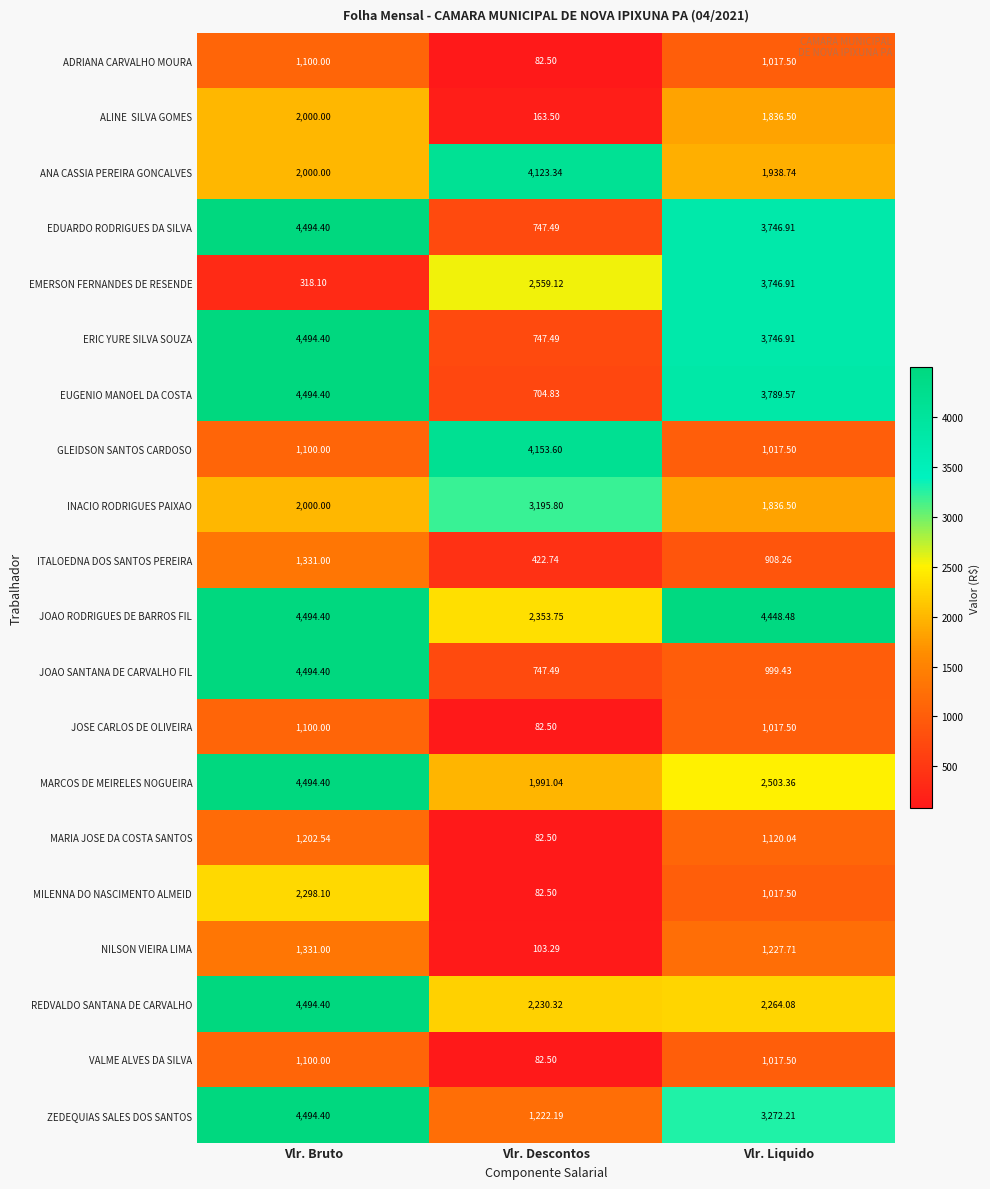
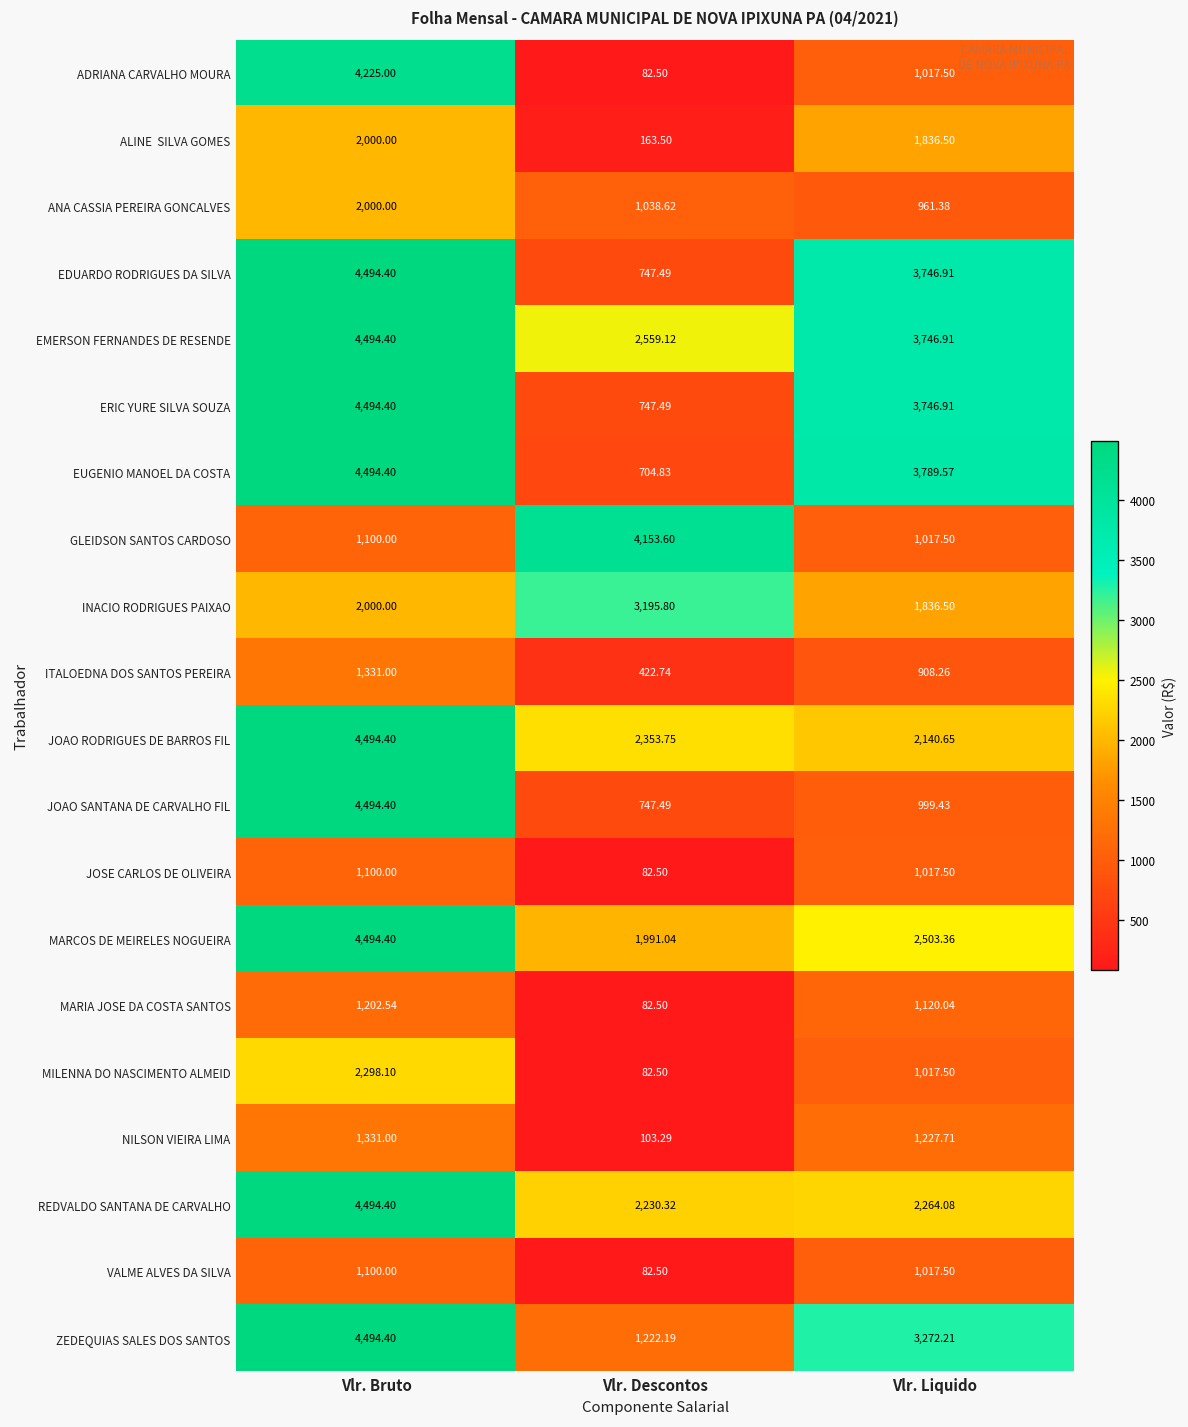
ADRIANA CARVALHO MOURA, Vlr. Bruto: 1,100.00 -> 4,225.00
ANA CASSIA PEREIRA GONCALVES, Vlr. Descontos: 4,123.34 -> 1,038.62
ANA CASSIA PEREIRA GONCALVES, Vlr. Liquido: 1,938.74 -> 961.38
EMERSON FERNANDES DE RESENDE, Vlr. Bruto: 318.10 -> 4,494.40
JOAO RODRIGUES DE BARROS FIL, Vlr. Liquido: 4,448.48 -> 2,140.65
